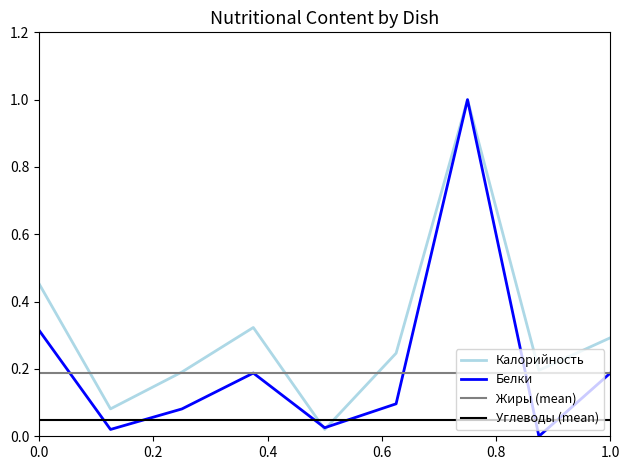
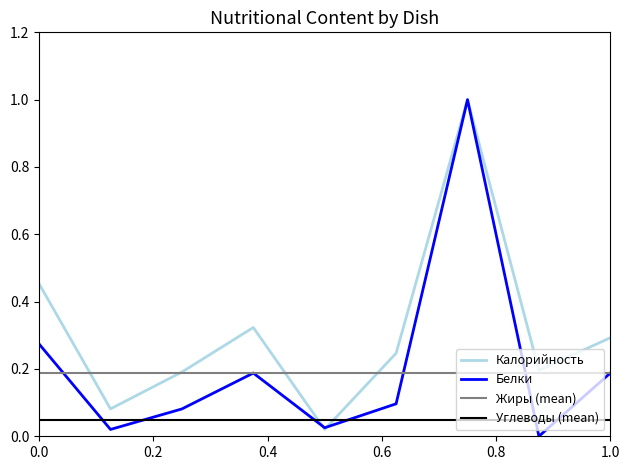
Белки, 0.0: 0.31 -> 0.27
